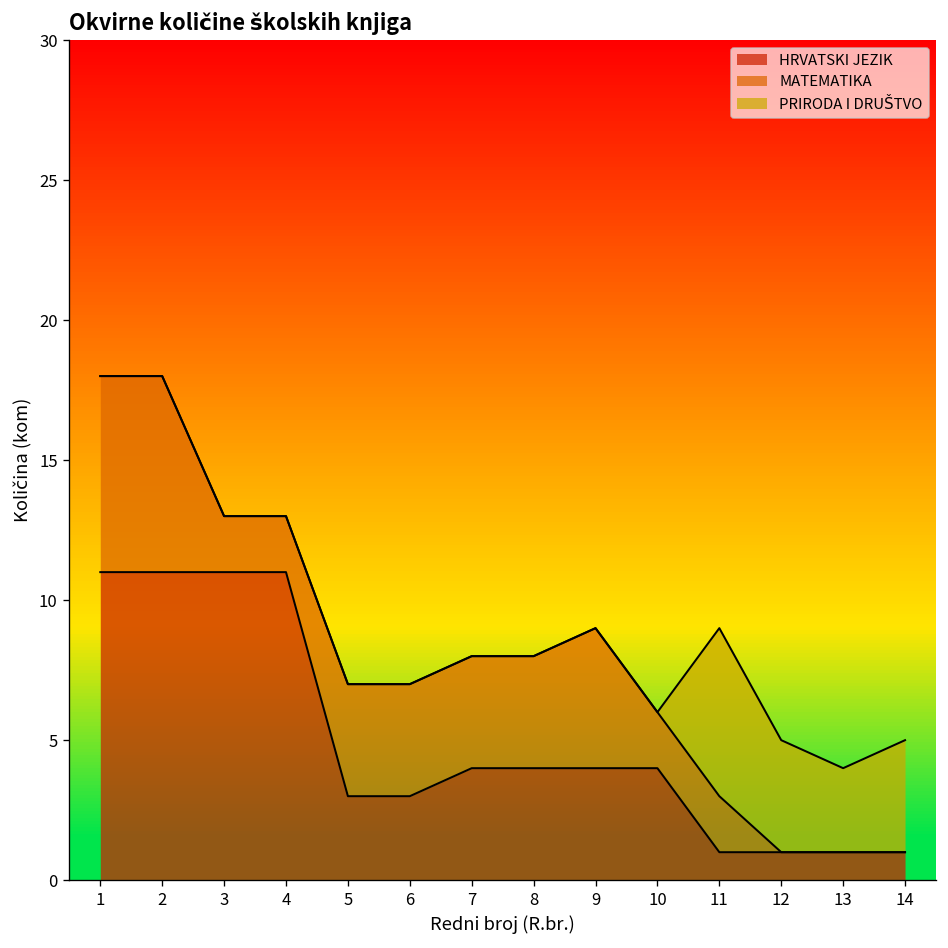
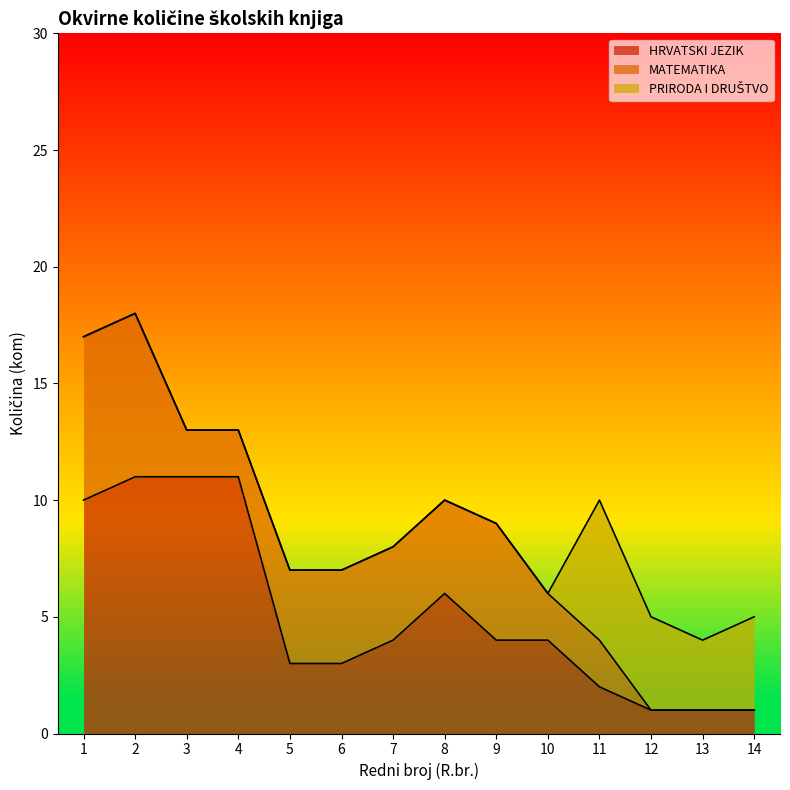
HRVATSKI JEZIK, 1: 11 -> 10
HRVATSKI JEZIK, 8: 4 -> 6
HRVATSKI JEZIK, 11: 1 -> 2
